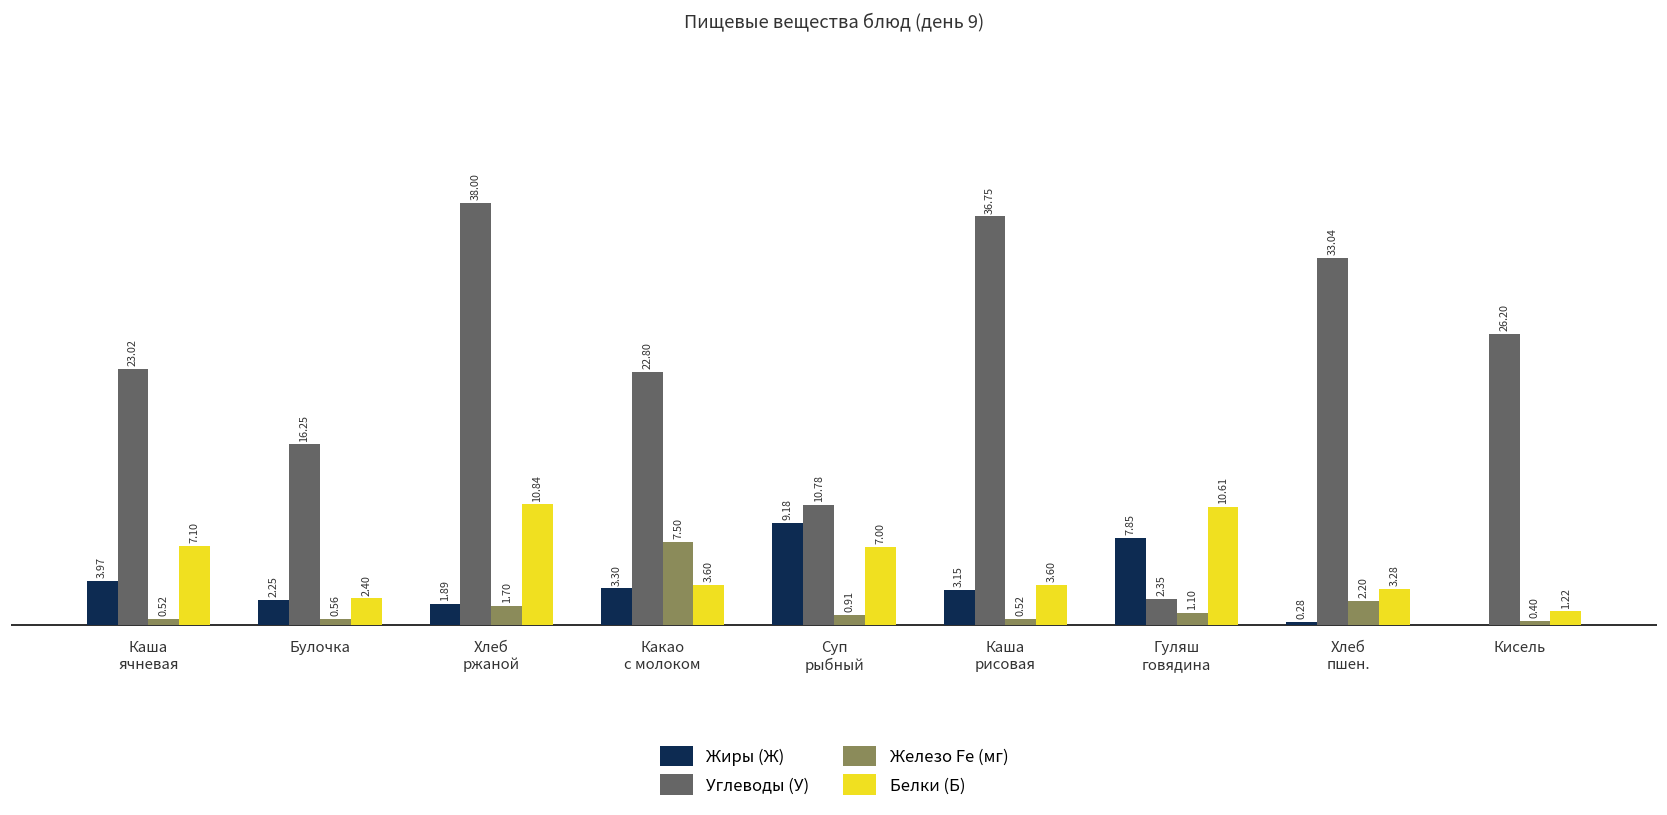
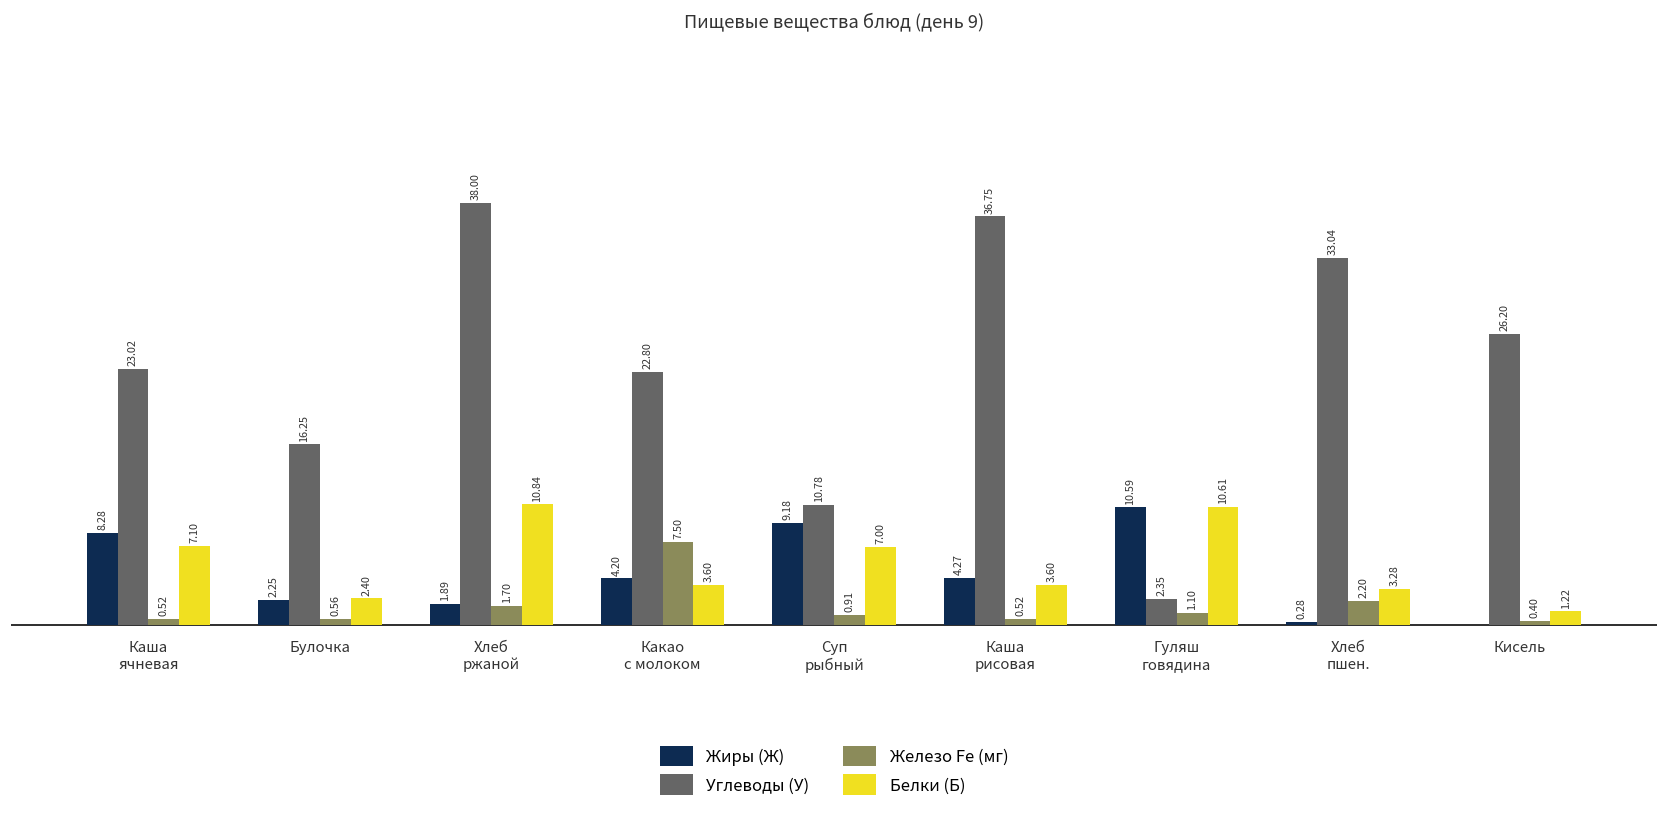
Жиры (Ж), Каша ячневая: 3.97 -> 8.28
Жиры (Ж), Какао с молоком: 3.30 -> 4.20
Жиры (Ж), Каша рисовая: 3.15 -> 4.27
Жиры (Ж), Гуляш говядина: 7.85 -> 10.59
